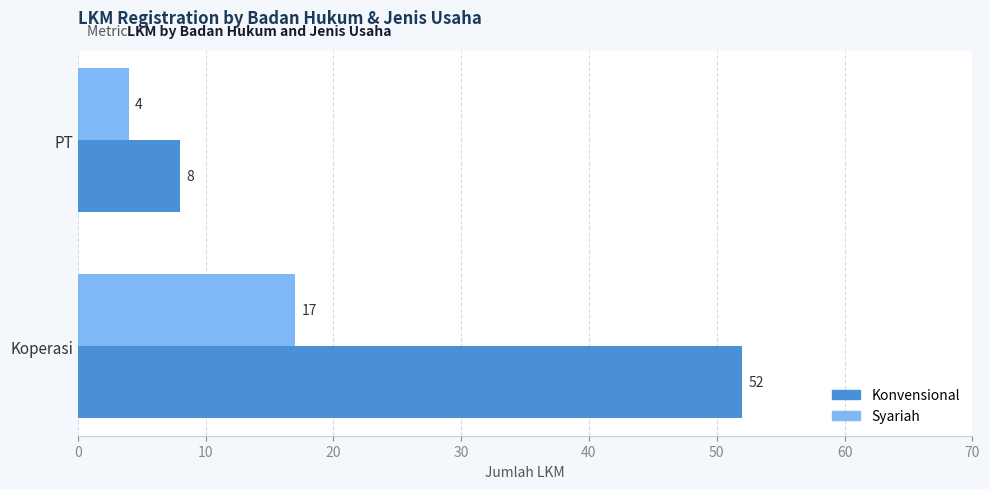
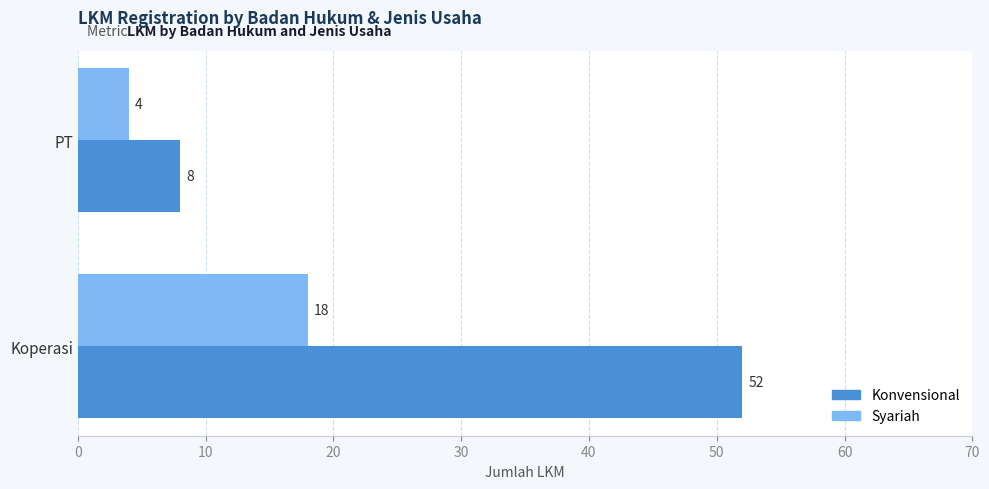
Syariah, Koperasi: 17 -> 18
